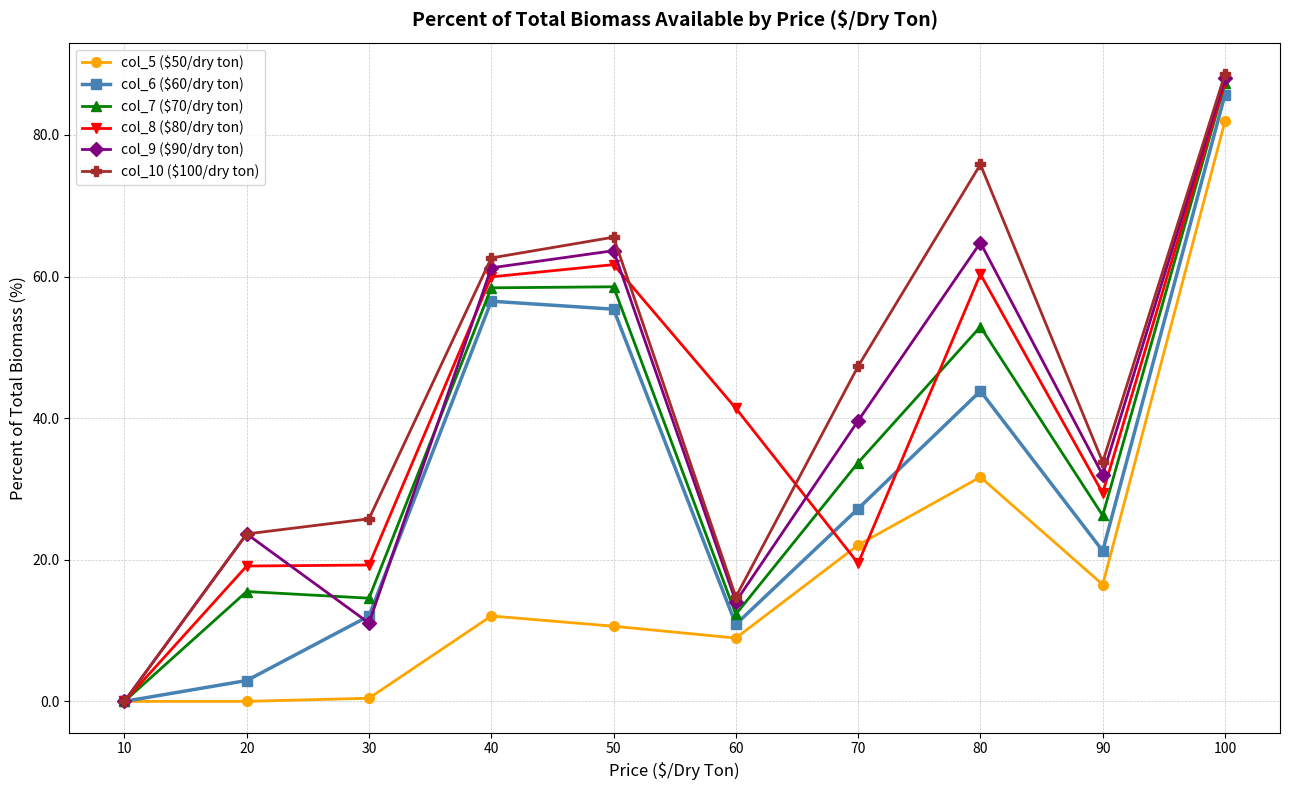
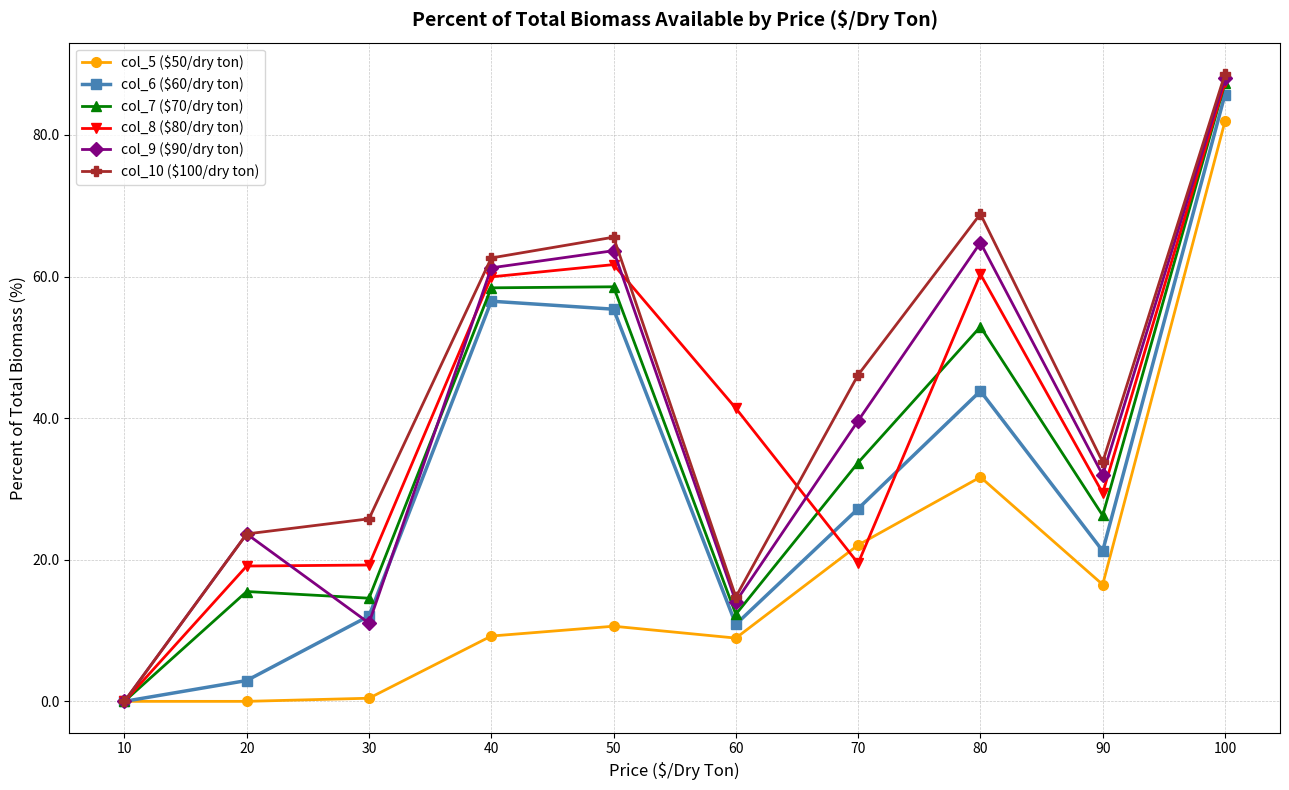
col_5 ($50/dry ton), 40: 12 -> 9
col_10 ($100/dry ton), 70: 47 -> 46
col_10 ($100/dry ton), 80: 76 -> 69
